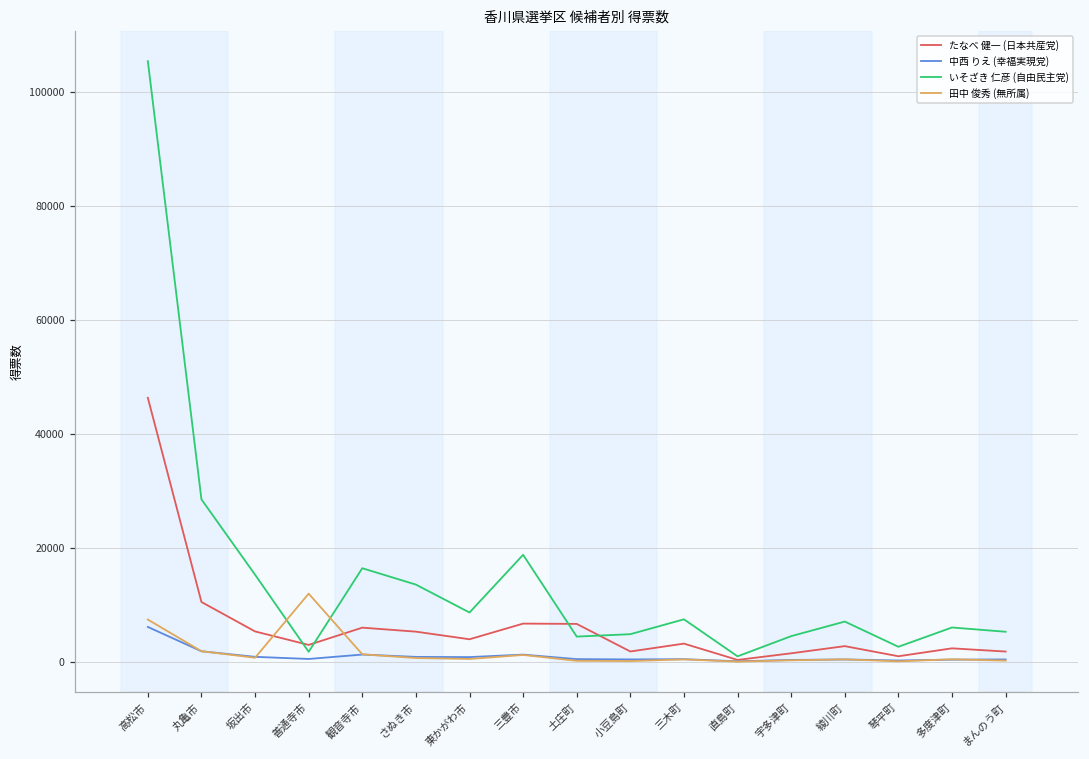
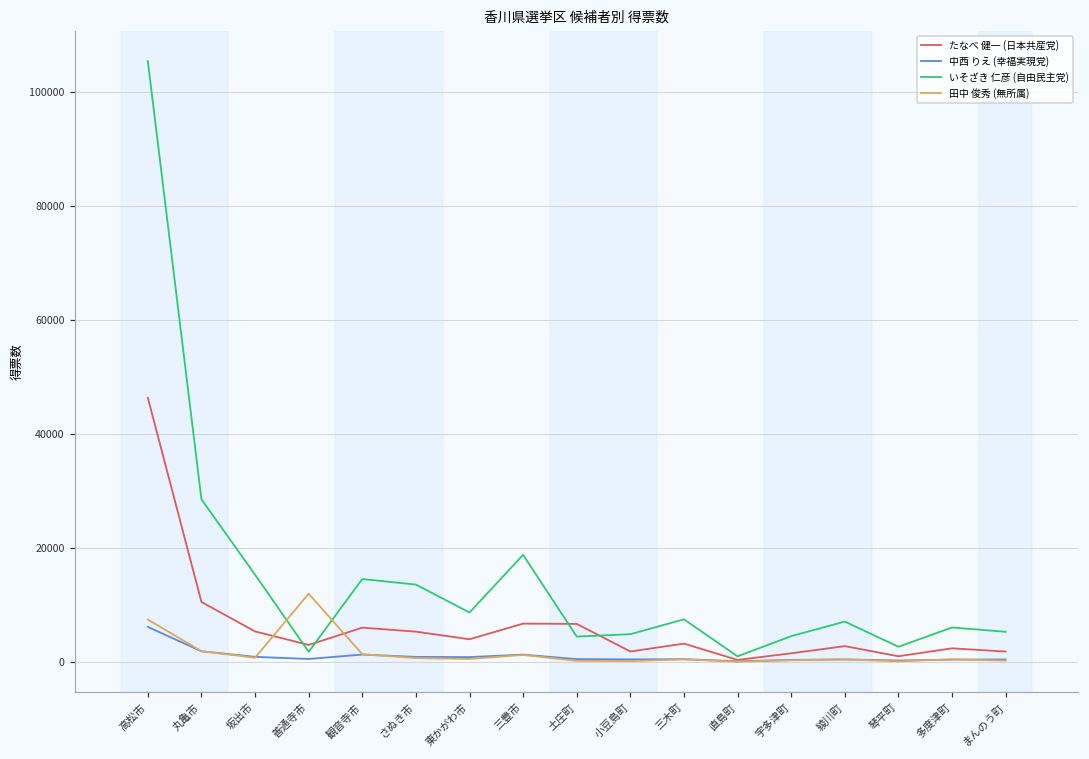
いそざき 仁彦 (自由民主党), 観音寺市: 16000 -> 15000
